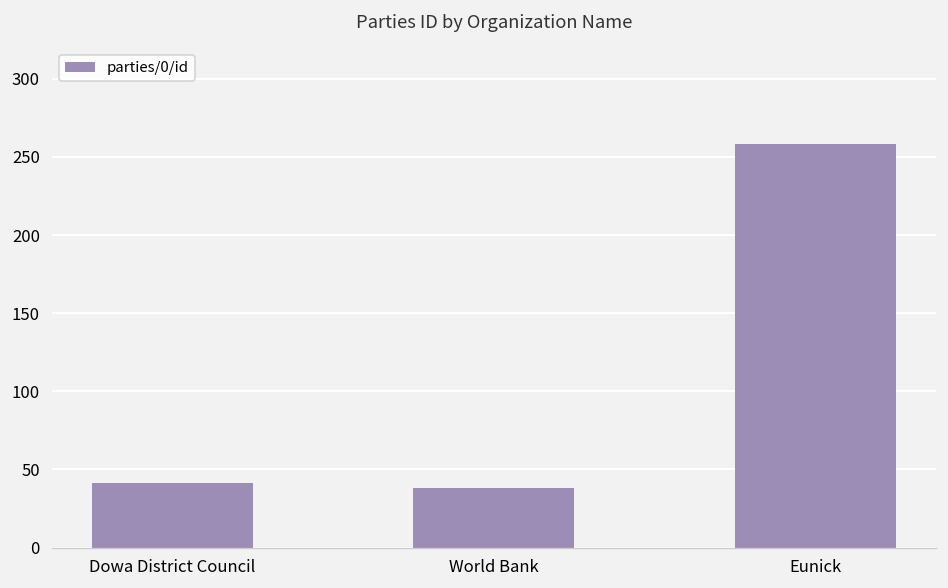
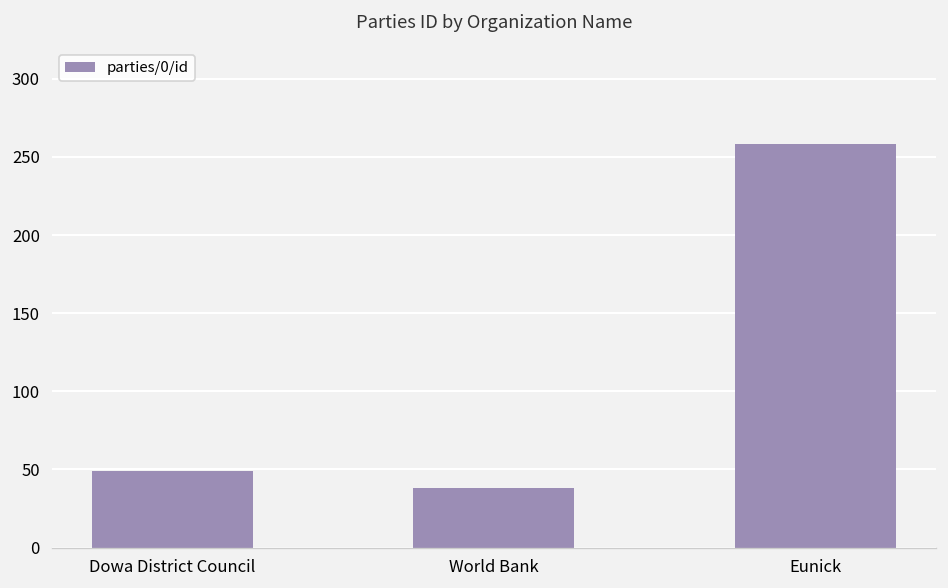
Dowa District Council: 41 -> 49
